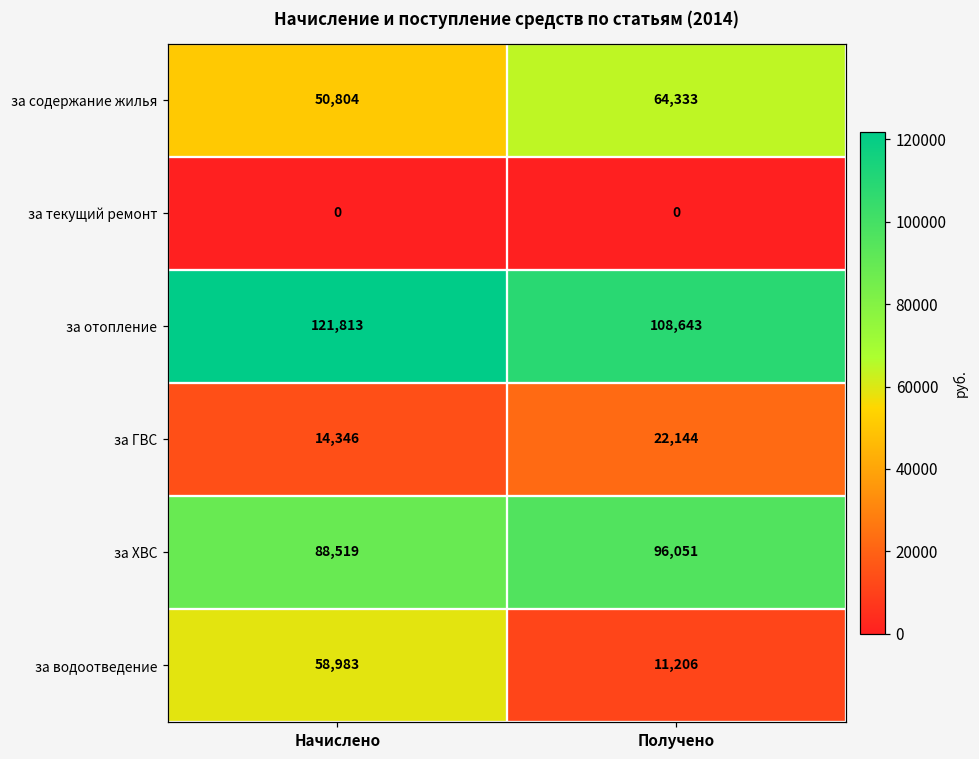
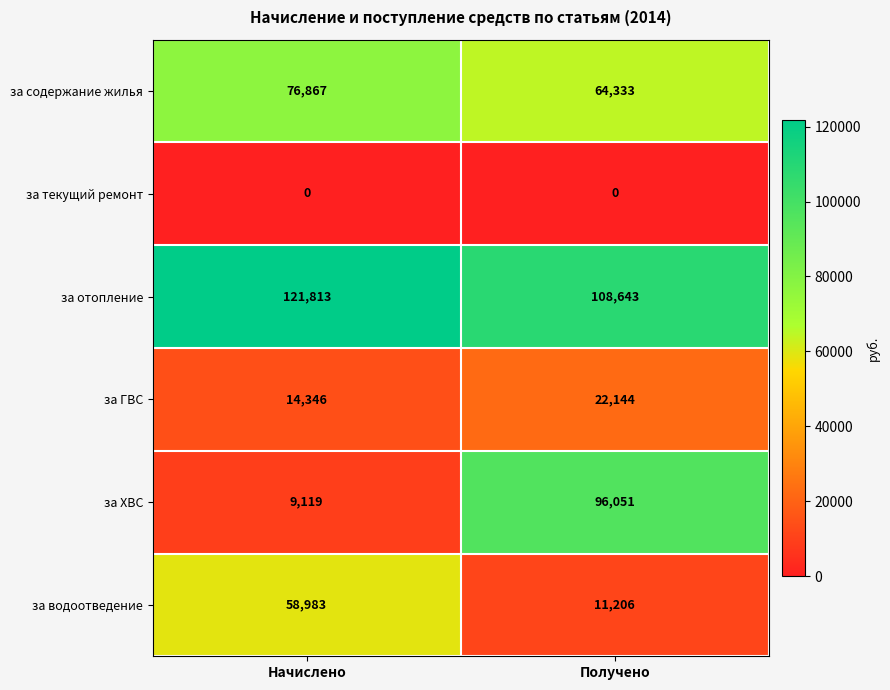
за содержание жилья, Начислено: 50,804 -> 76,867
за ХВС, Начислено: 88,519 -> 9,119
